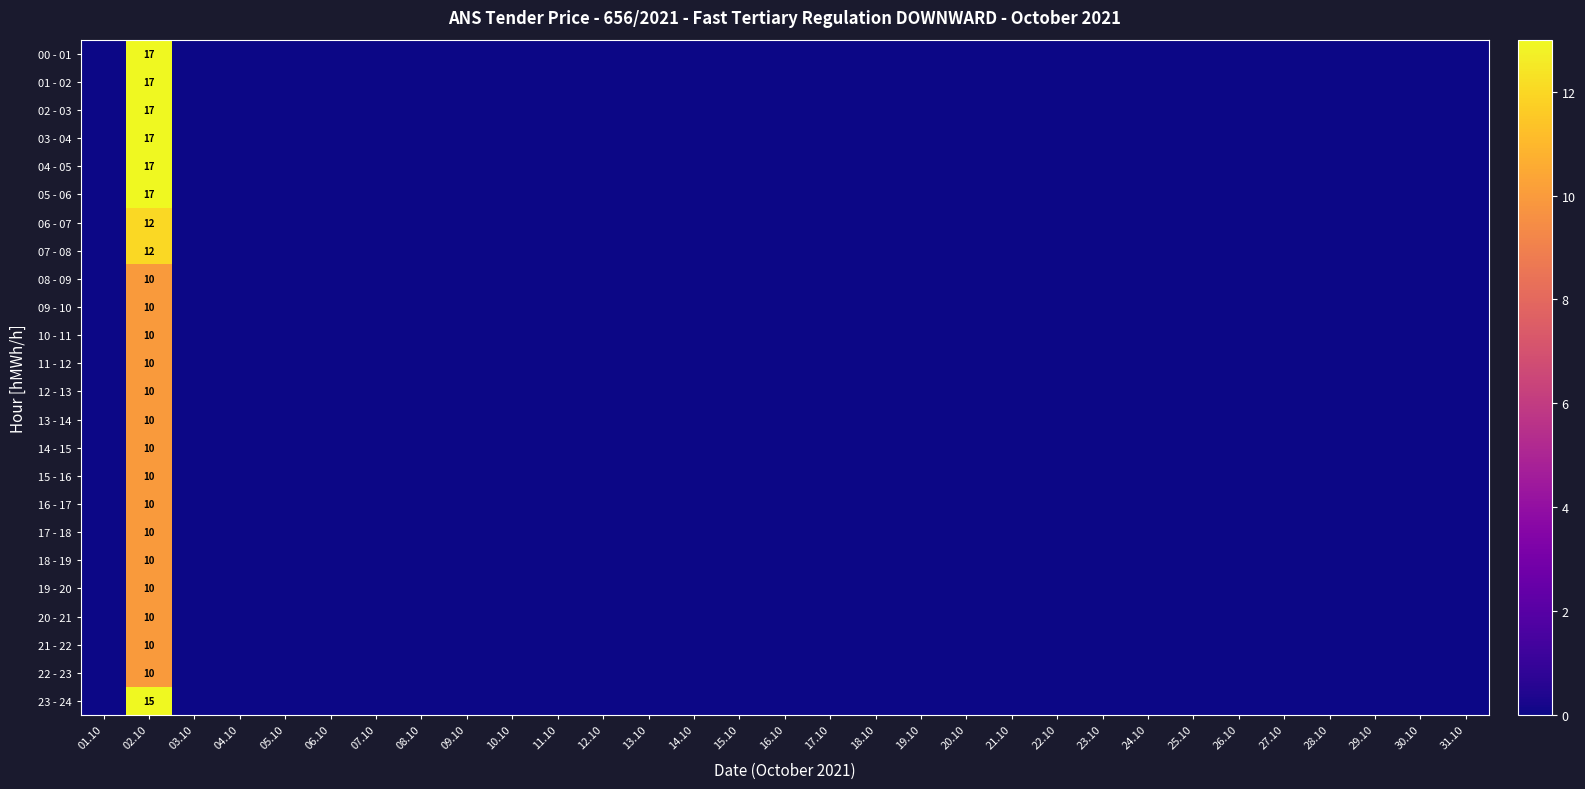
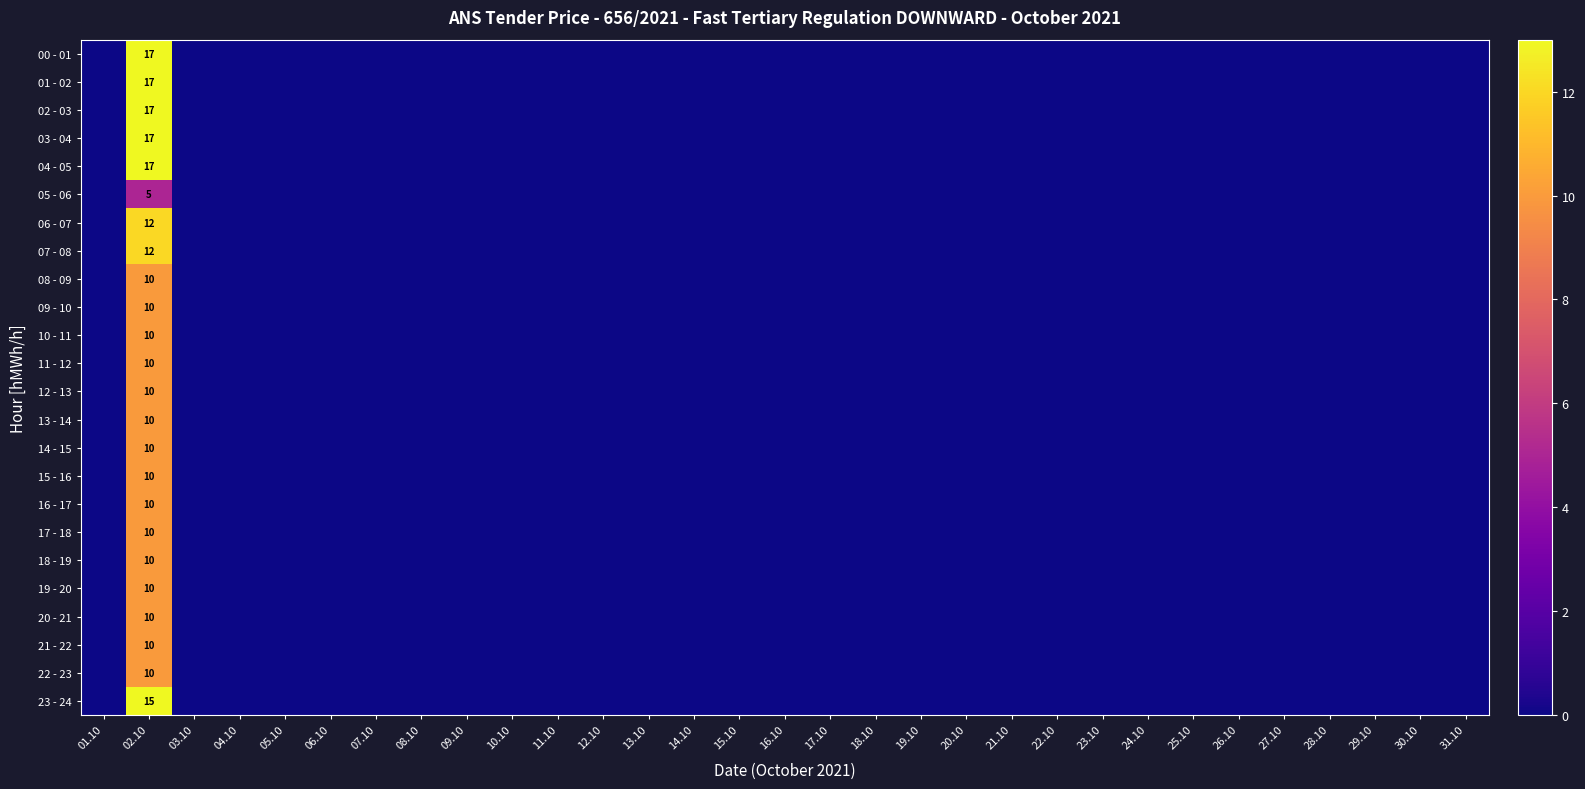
05 - 06, 02.10: 17 -> 5
